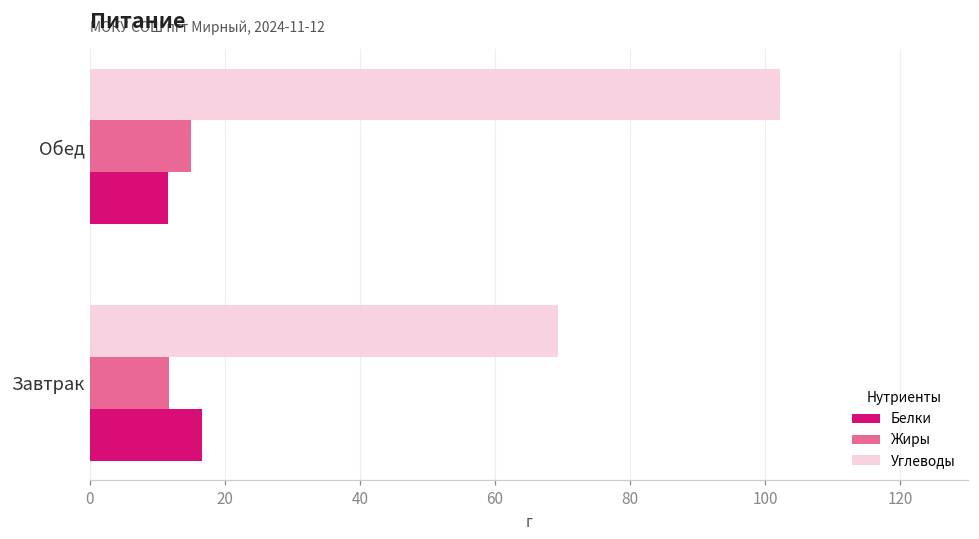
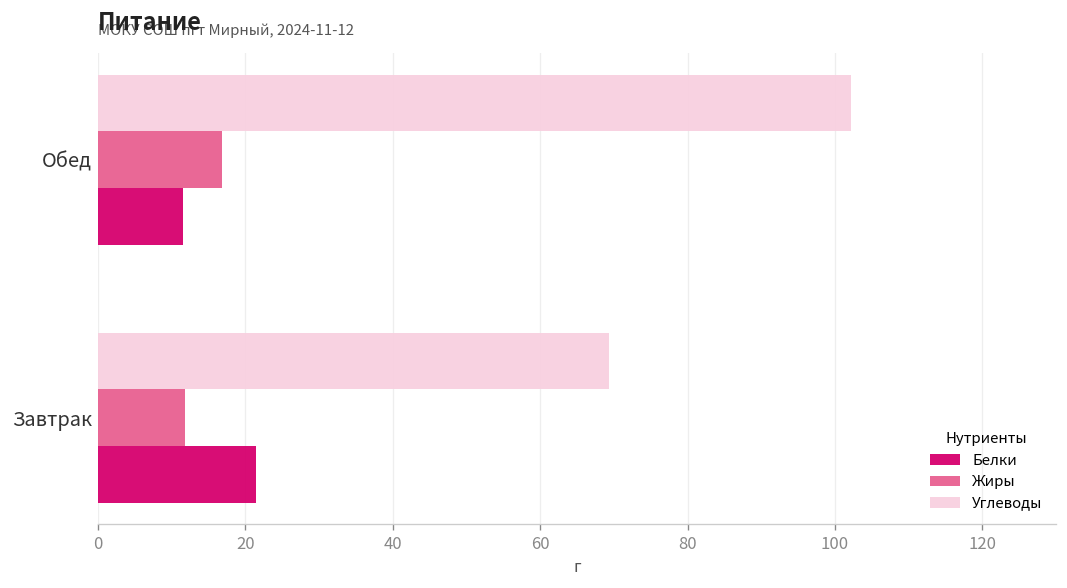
Жиры, Обед: 15 -> 17
Белки, Завтрак: 17 -> 21
